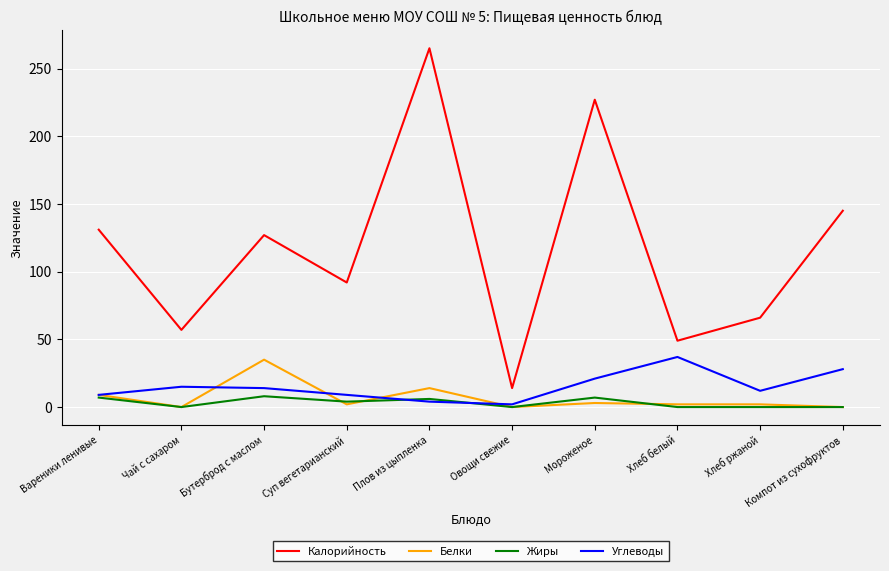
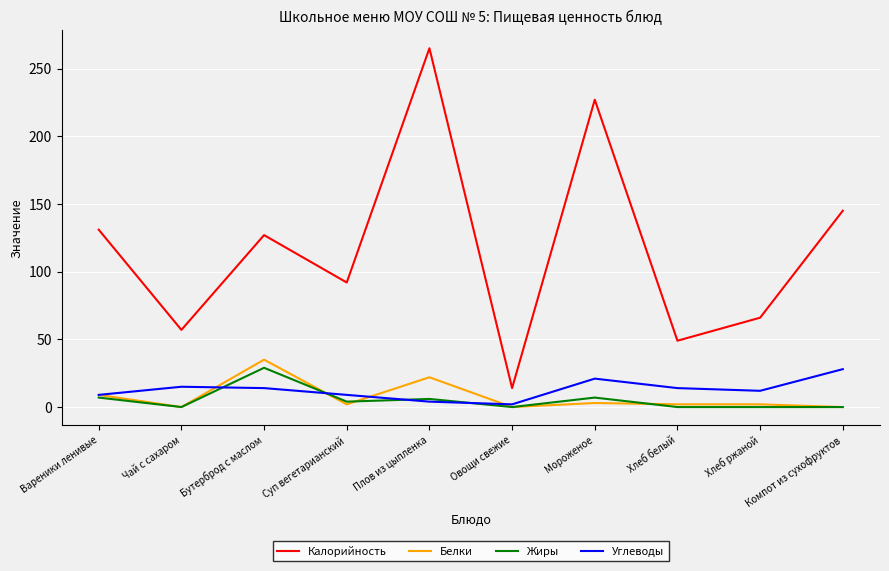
Жиры, Бутерброд с маслом: 8 -> 29
Белки, Плов из цыпленка: 14 -> 22
Углеводы, Хлеб белый: 37 -> 14
